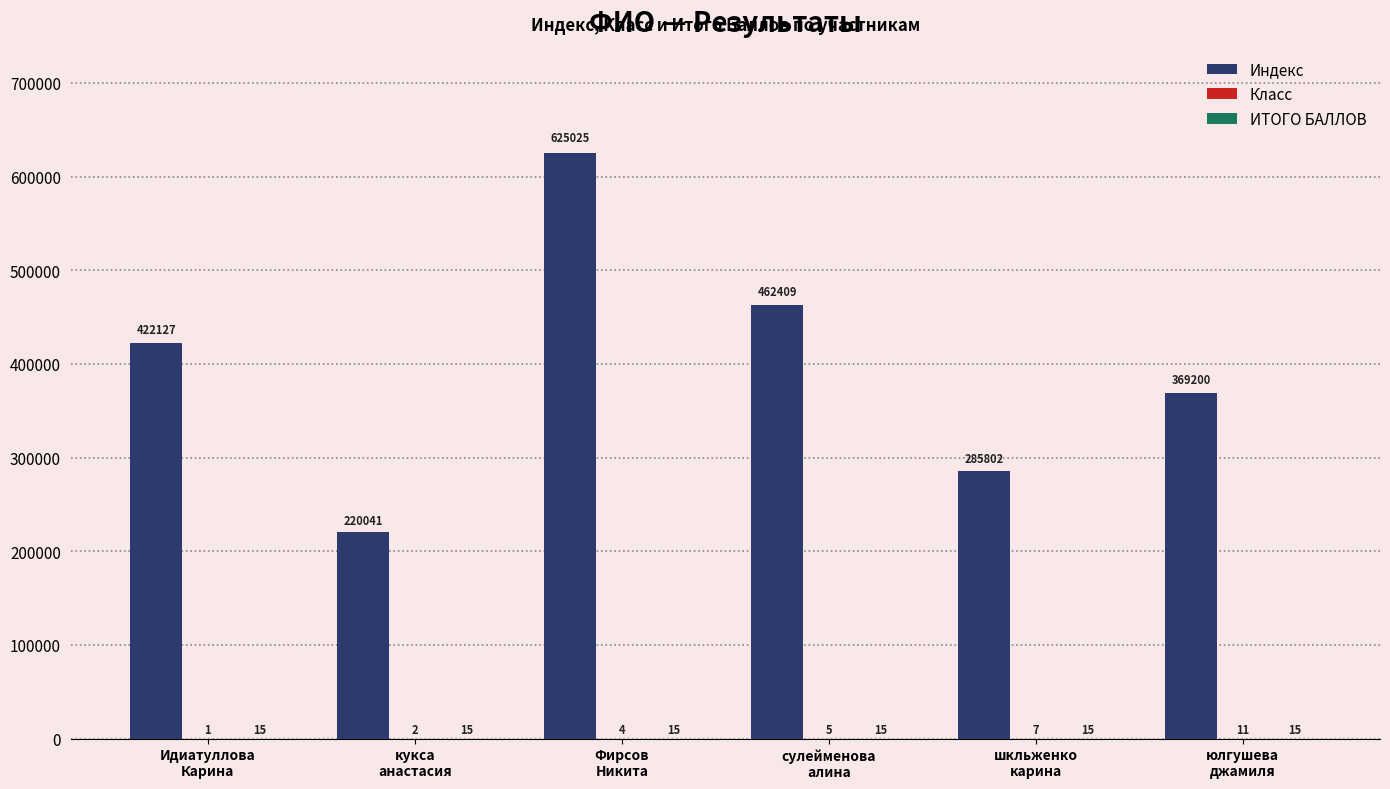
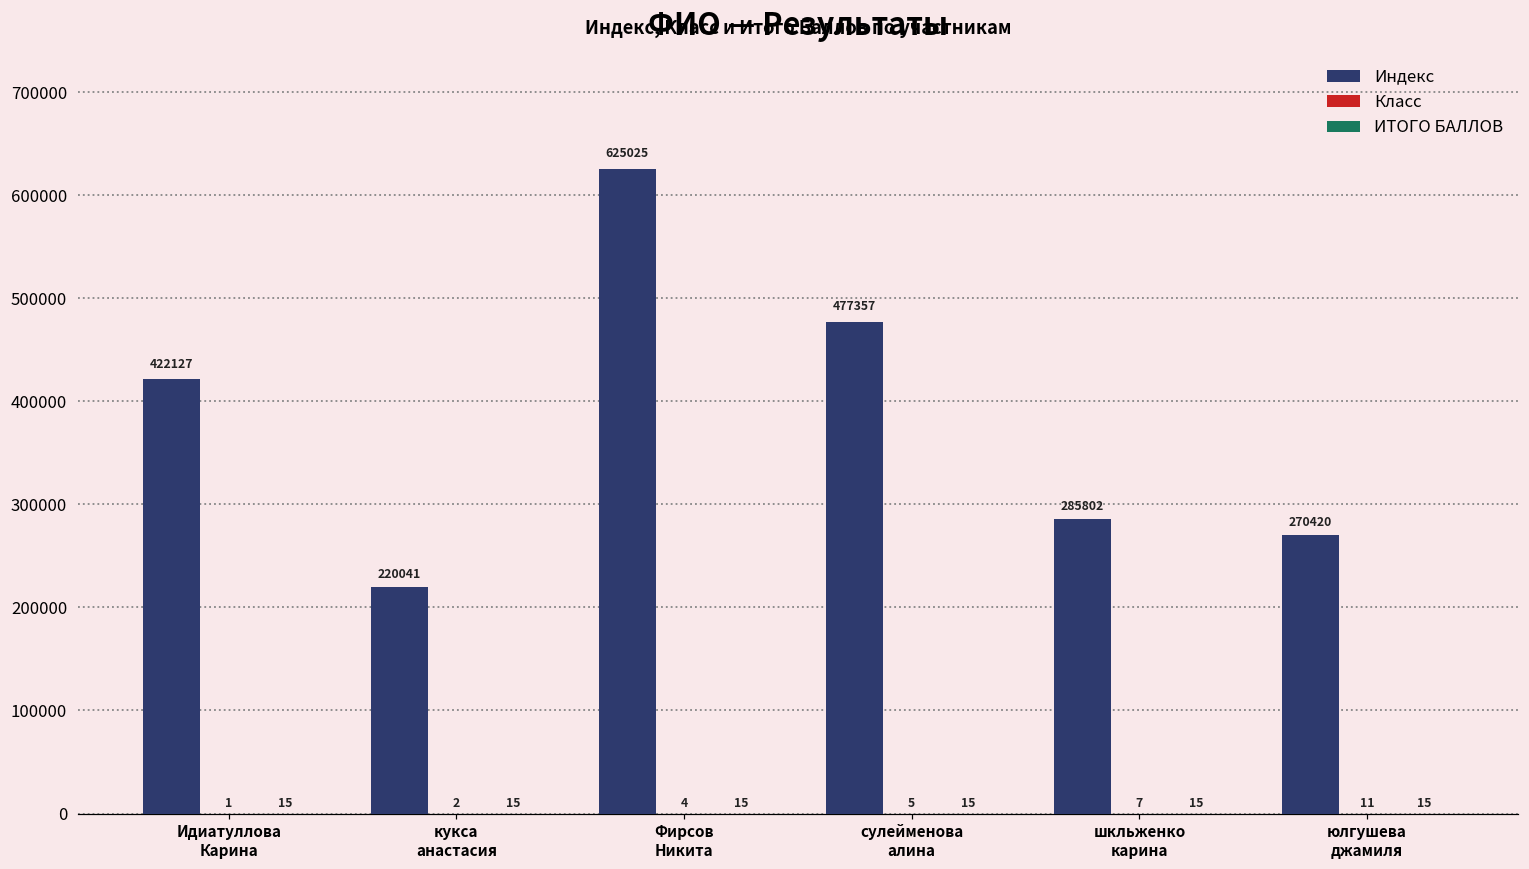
Индекс, сулейменова алина: 462409 -> 477357
Индекс, юлгушева джамиля: 369200 -> 270420
